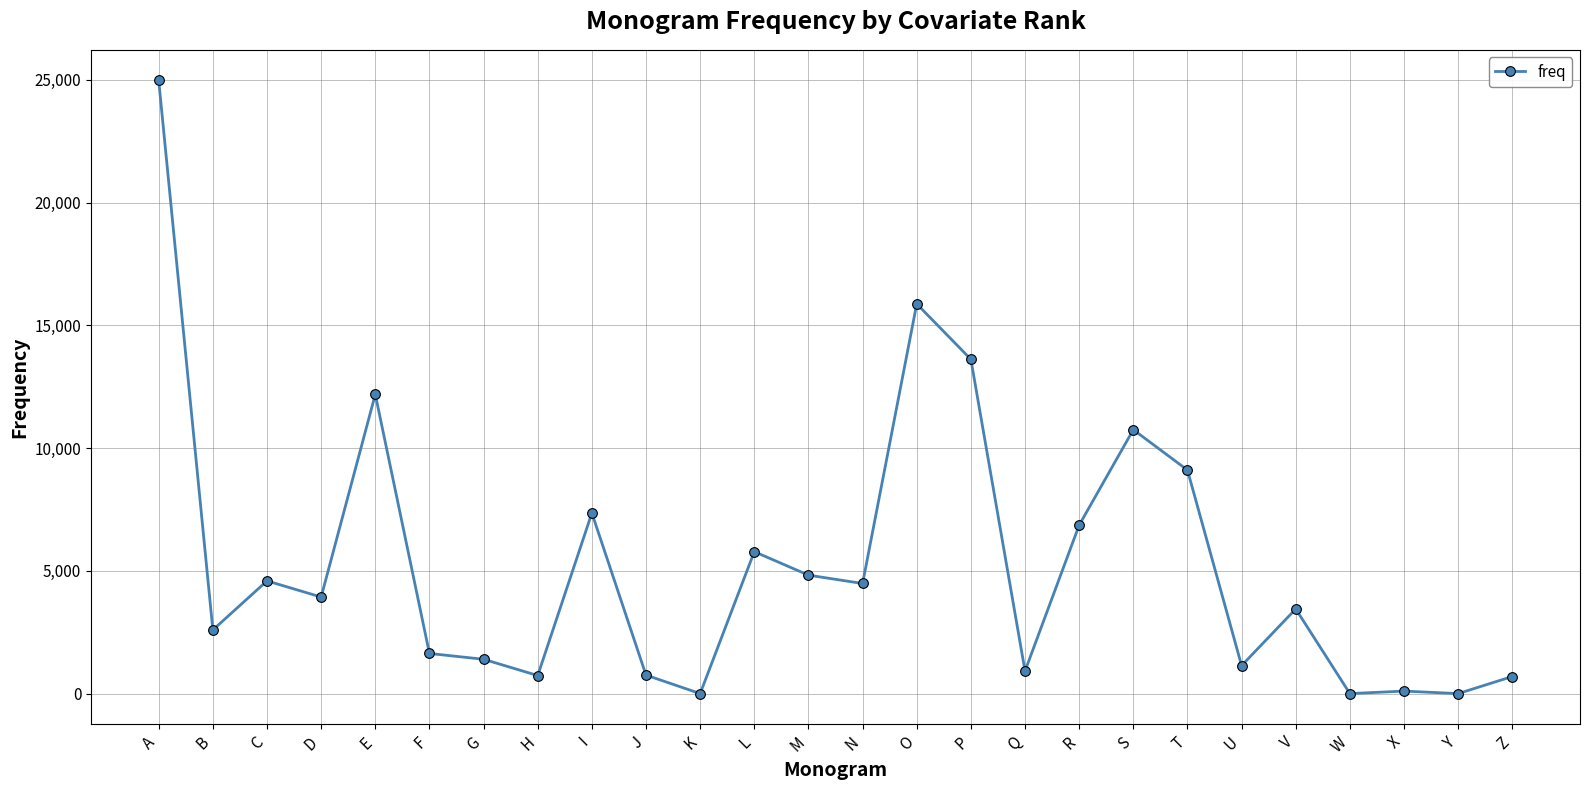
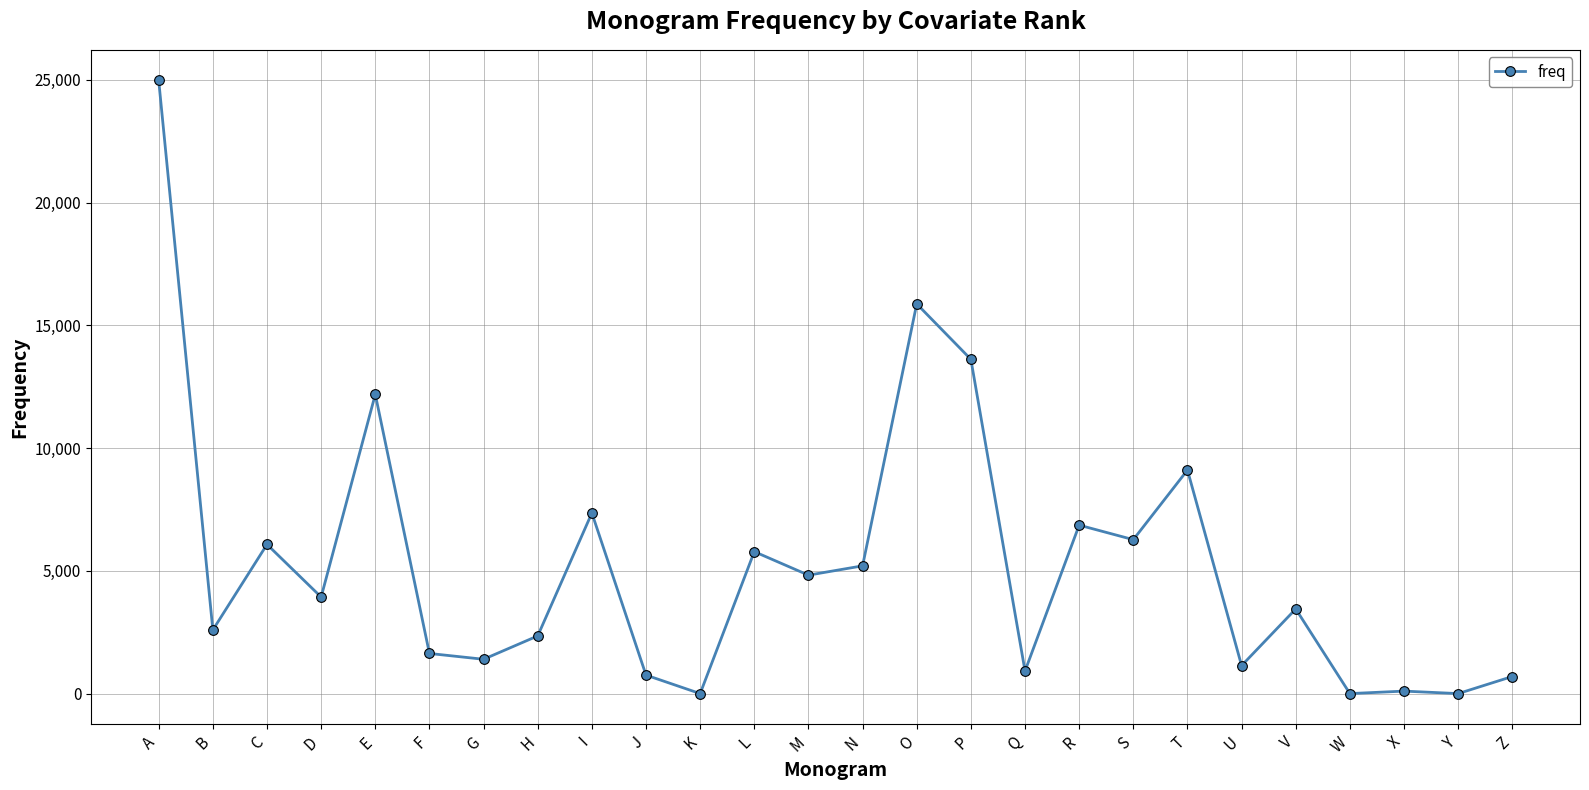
C: 4,600 -> 6,100
H: 700 -> 2,300
N: 4,500 -> 5,200
S: 10,700 -> 6,300
